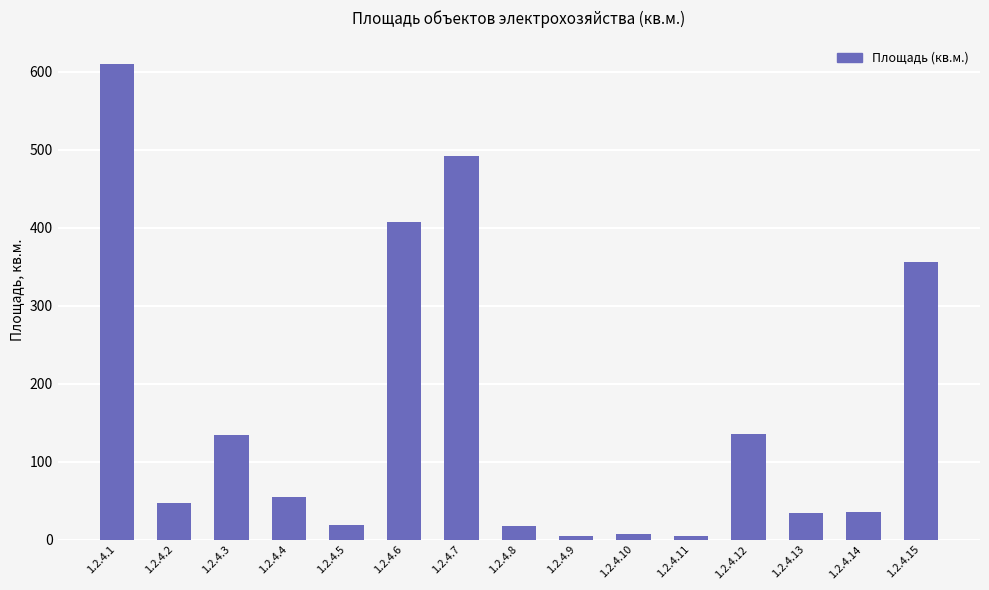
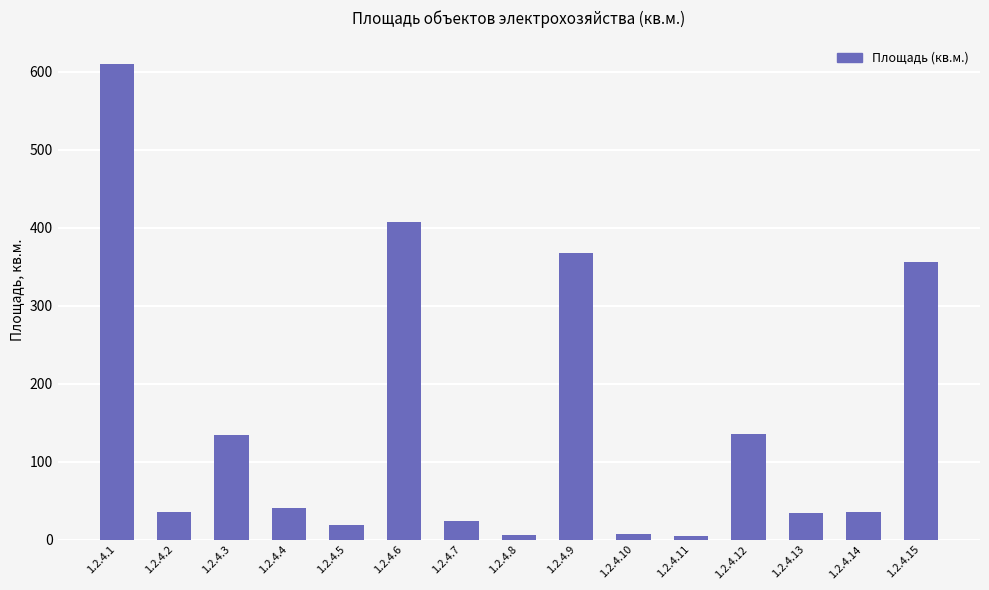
1.2.4.2: 50 -> 40
1.2.4.4: 50 -> 40
1.2.4.7: 490 -> 20
1.2.4.8: 20 -> 10
1.2.4.9: 0 -> 370
